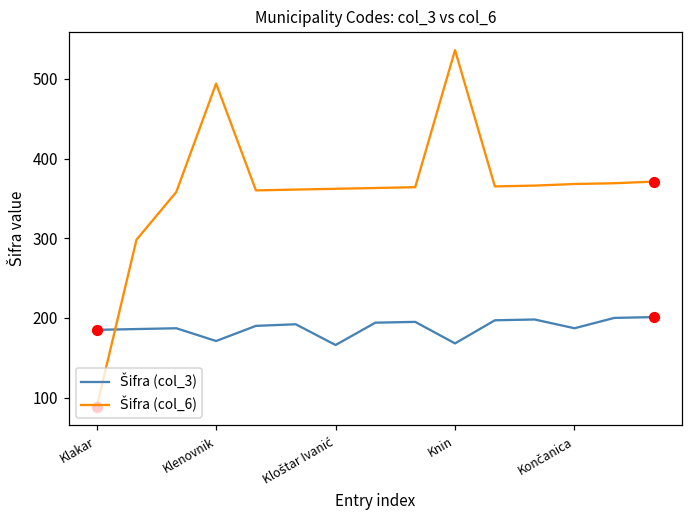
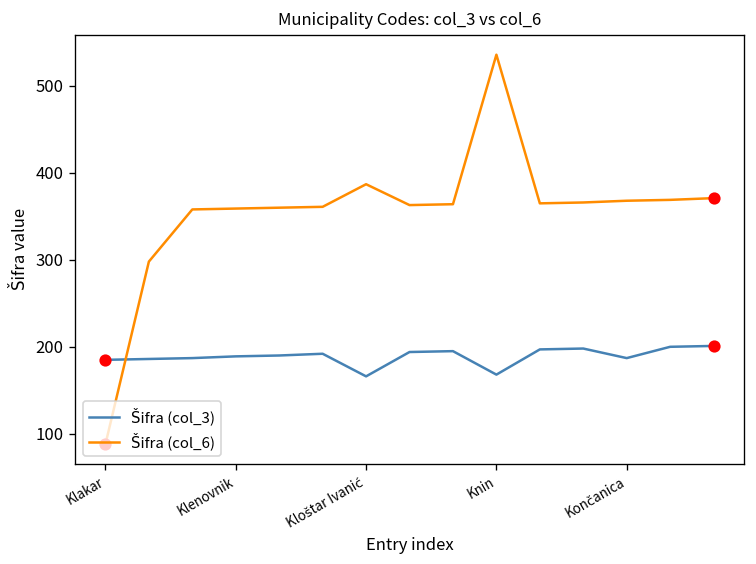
Šifra (col_3), Klenovnik: 170 -> 190
Šifra (col_6), Klenovnik: 490 -> 360
Šifra (col_6), Kloštar Ivanić: 360 -> 390
